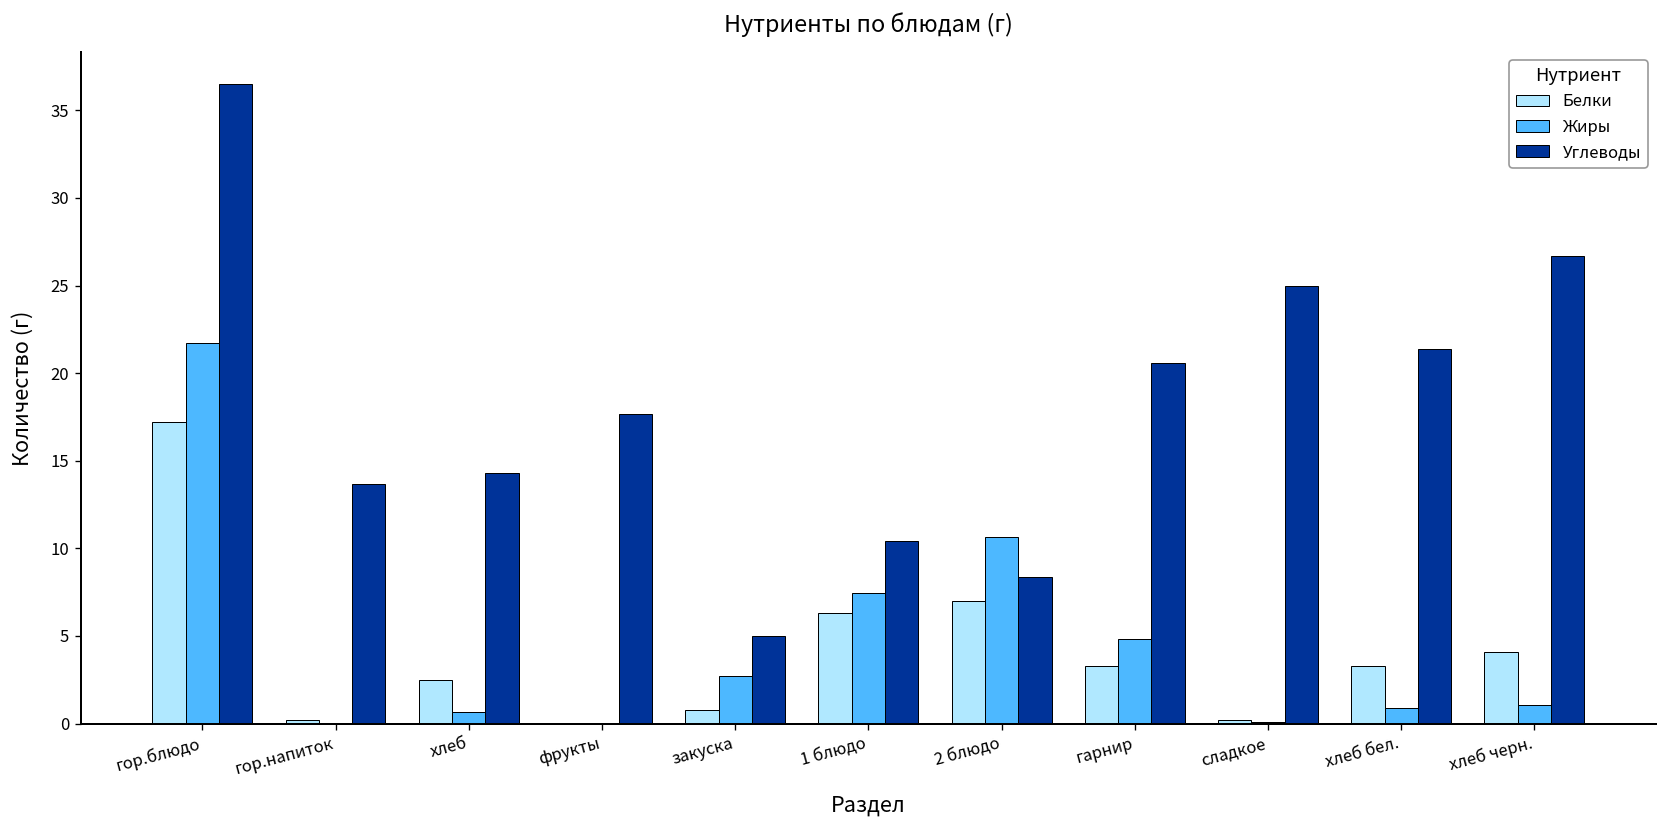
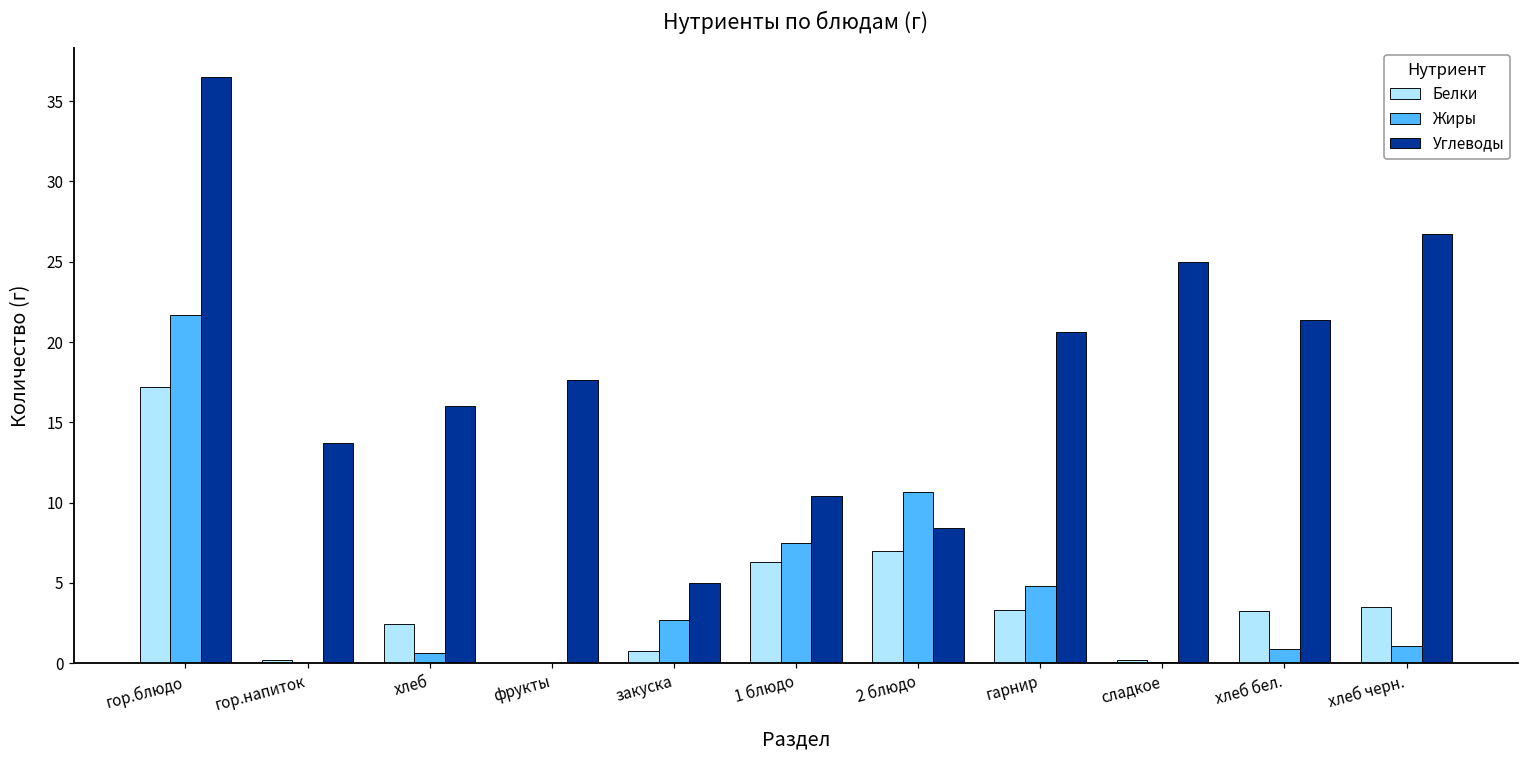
Углеводы, хлеб: 14.3 -> 16.0
Белки, хлеб черн.: 4.1 -> 3.5
